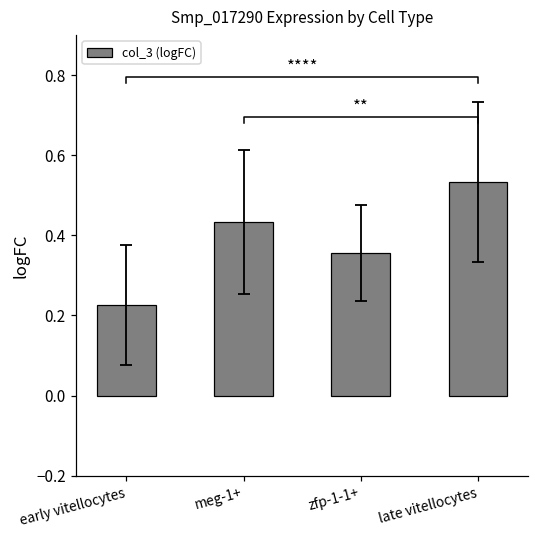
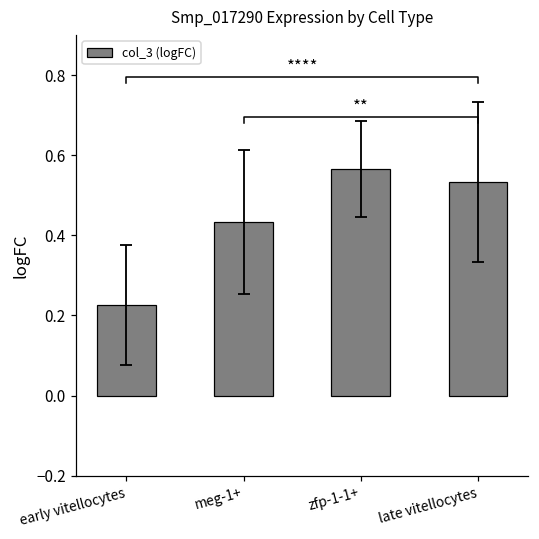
col_3 (logFC), zfp-1-1+: 0.36 -> 0.57
